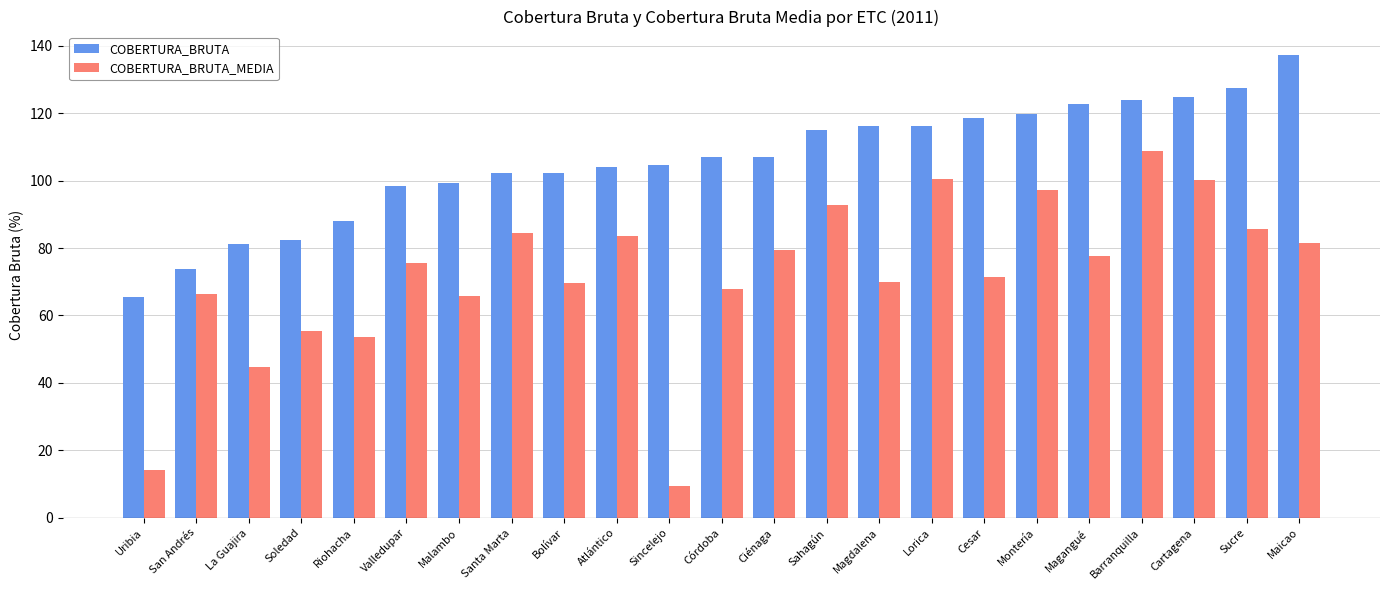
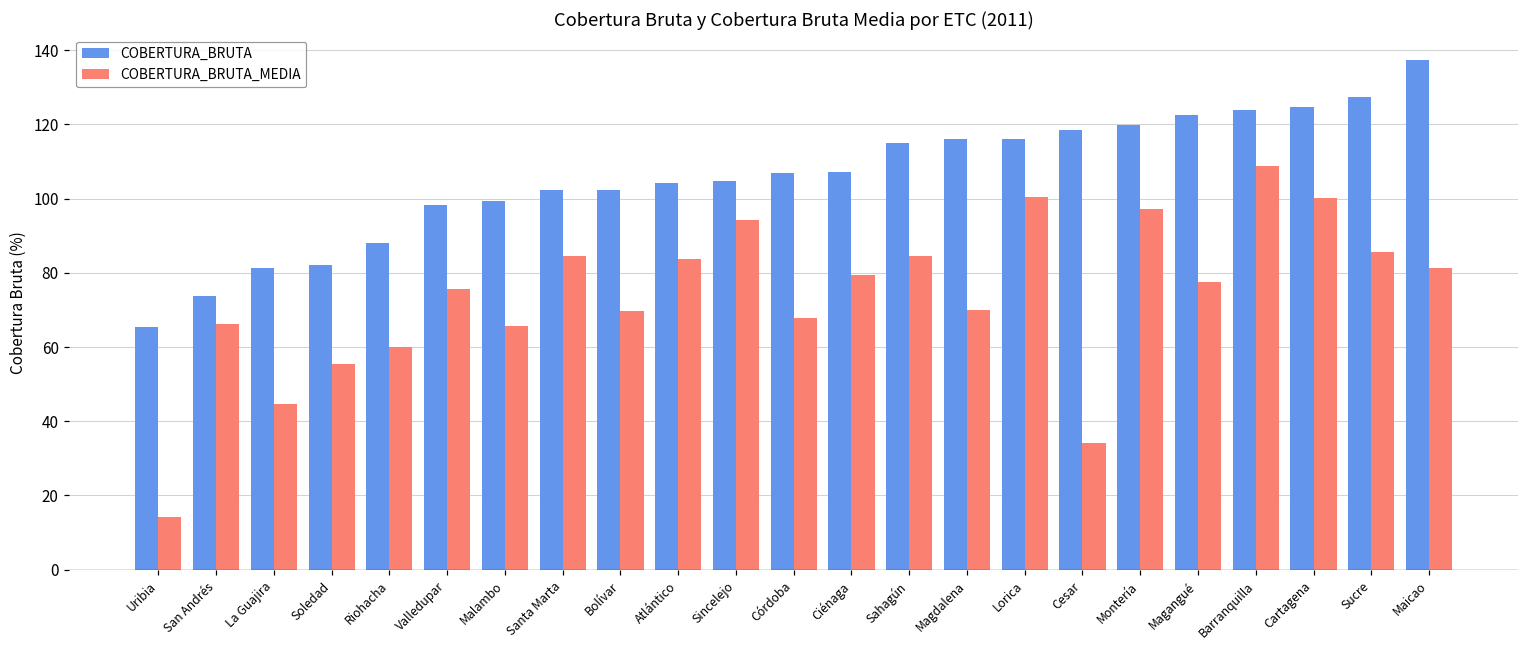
COBERTURA_BRUTA_MEDIA, Riohacha: 54 -> 60
COBERTURA_BRUTA_MEDIA, Sincelejo: 9 -> 94
COBERTURA_BRUTA_MEDIA, Sahagún: 93 -> 85
COBERTURA_BRUTA_MEDIA, Cesar: 71 -> 34
